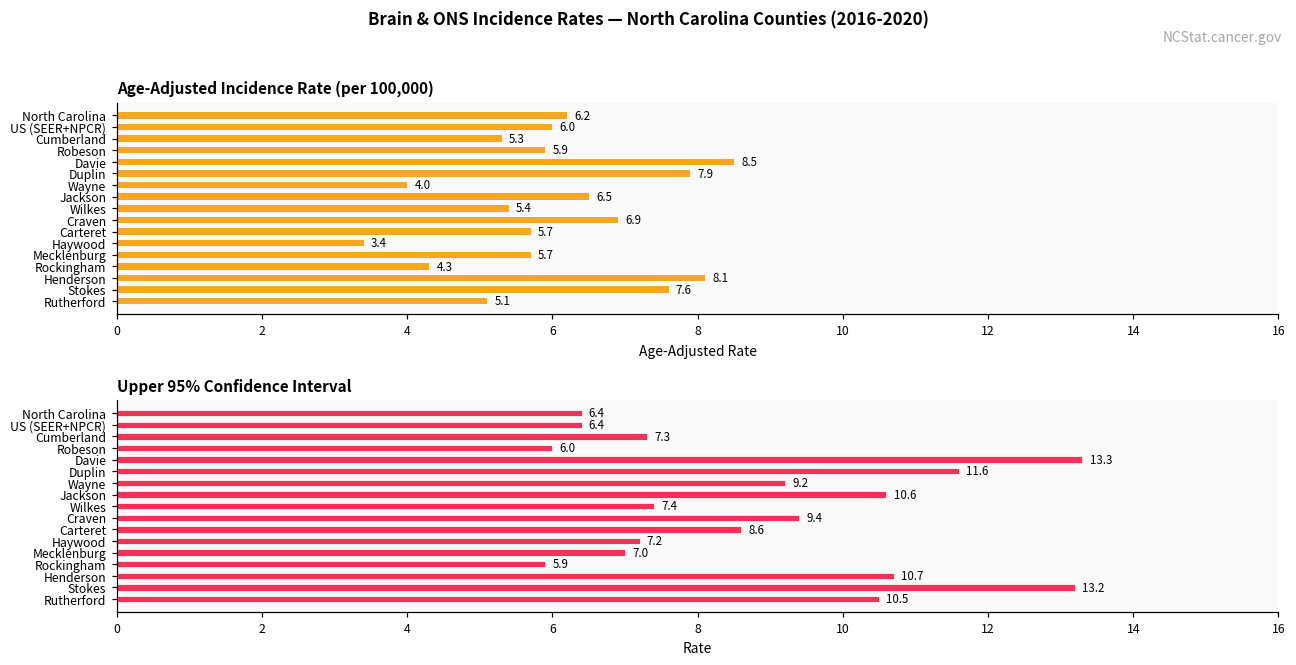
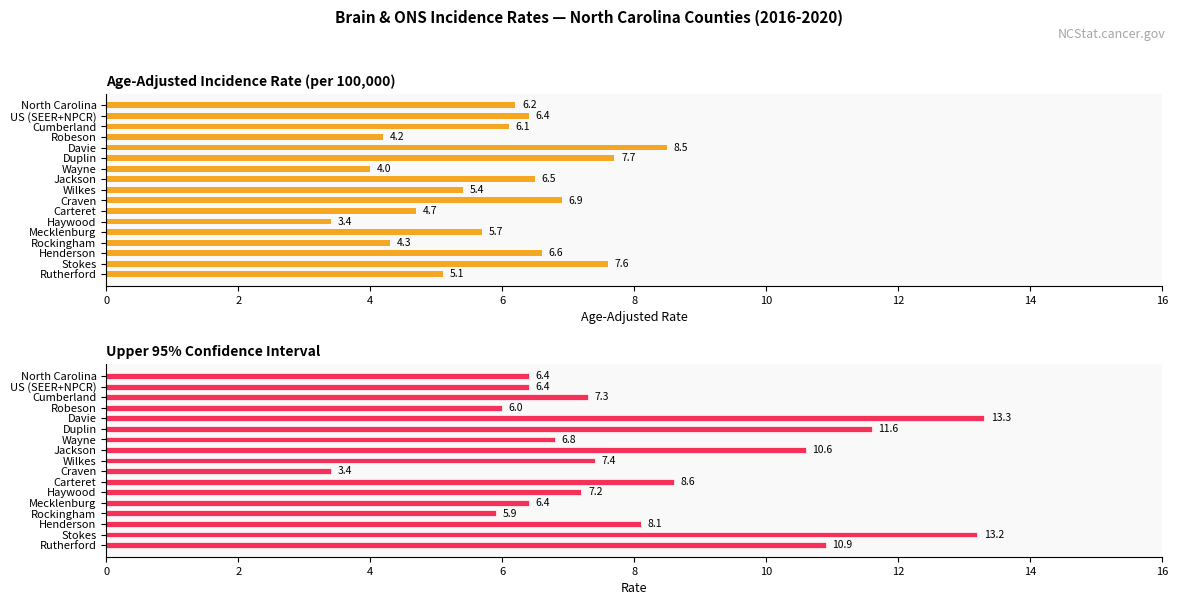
Age-Adjusted Incidence Rate (per 100,000), US (SEER+NPCR): 6.0 -> 6.4
Age-Adjusted Incidence Rate (per 100,000), Cumberland: 5.3 -> 6.1
Age-Adjusted Incidence Rate (per 100,000), Robeson: 5.9 -> 4.2
Age-Adjusted Incidence Rate (per 100,000), Duplin: 7.9 -> 7.7
Age-Adjusted Incidence Rate (per 100,000), Carteret: 5.7 -> 4.7
Age-Adjusted Incidence Rate (per 100,000), Henderson: 8.1 -> 6.6
Upper 95% Confidence Interval, Wayne: 9.2 -> 6.8
Upper 95% Confidence Interval, Craven: 9.4 -> 3.4
Upper 95% Confidence Interval, Mecklenburg: 7.0 -> 6.4
Upper 95% Confidence Interval, Henderson: 10.7 -> 8.1
Upper 95% Confidence Interval, Rutherford: 10.5 -> 10.9
